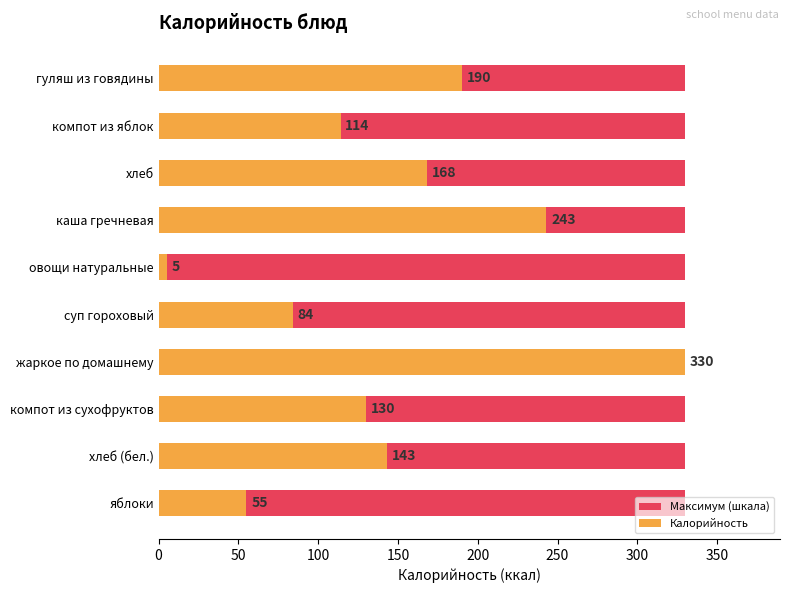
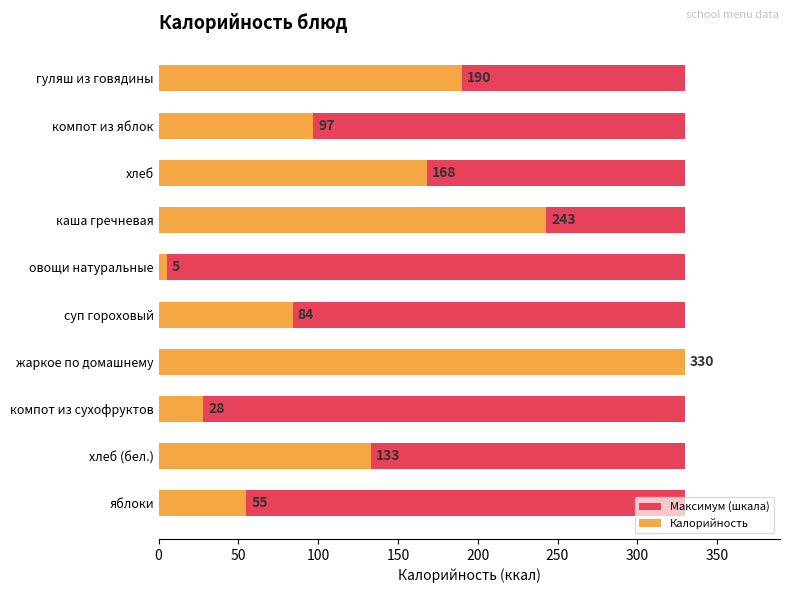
Калорийность, компот из яблок: 114 -> 97
Калорийность, компот из сухофруктов: 130 -> 28
Калорийность, хлеб (бел.): 143 -> 133
